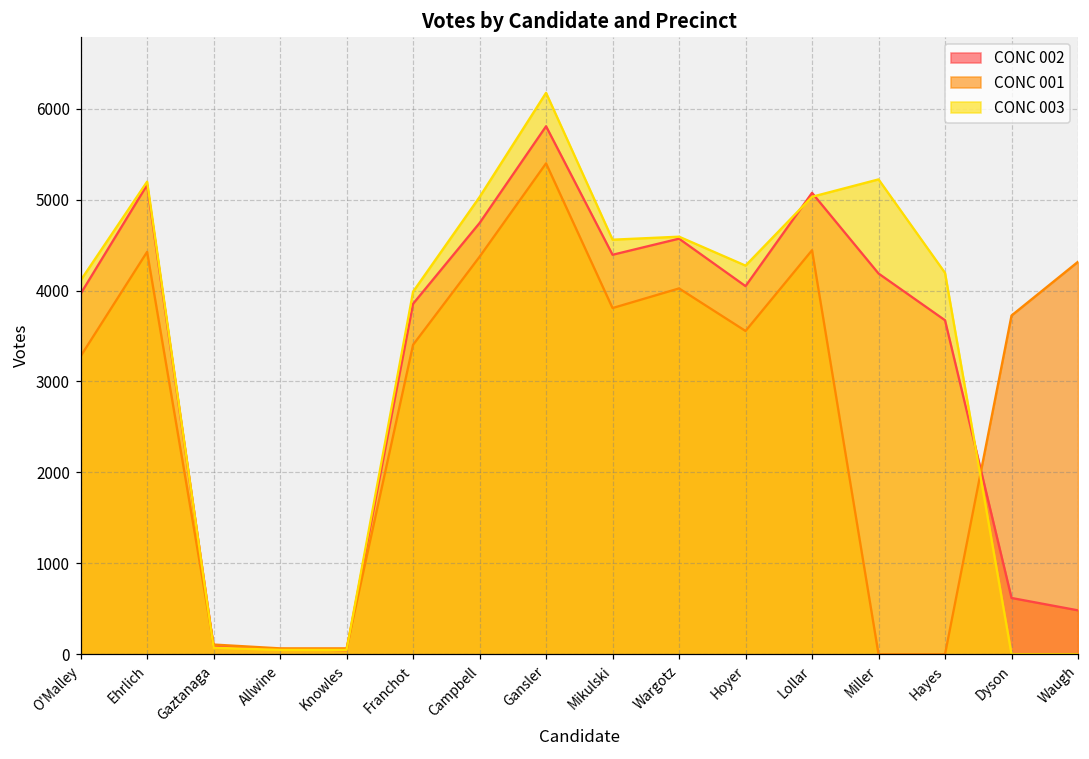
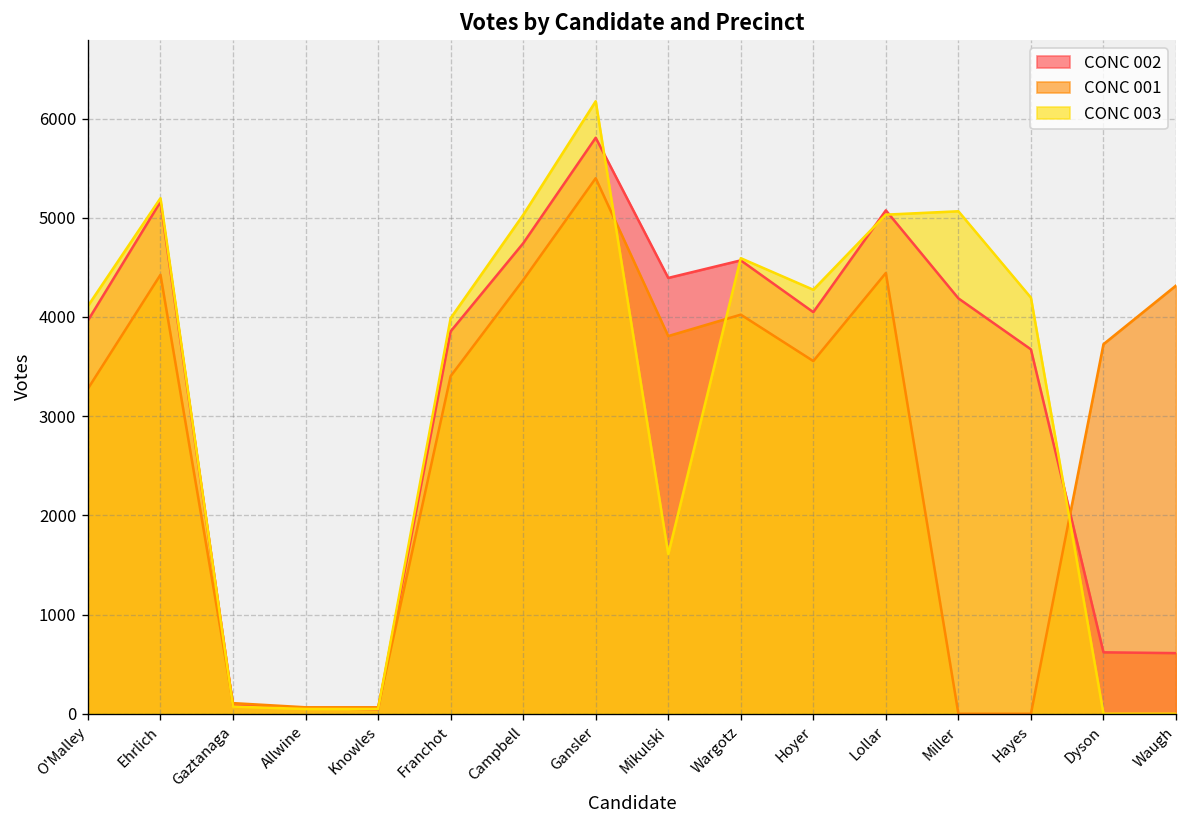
CONC 003, Mikulski: 4600 -> 1600
CONC 003, Miller: 5200 -> 5100
CONC 002, Waugh: 500 -> 600
